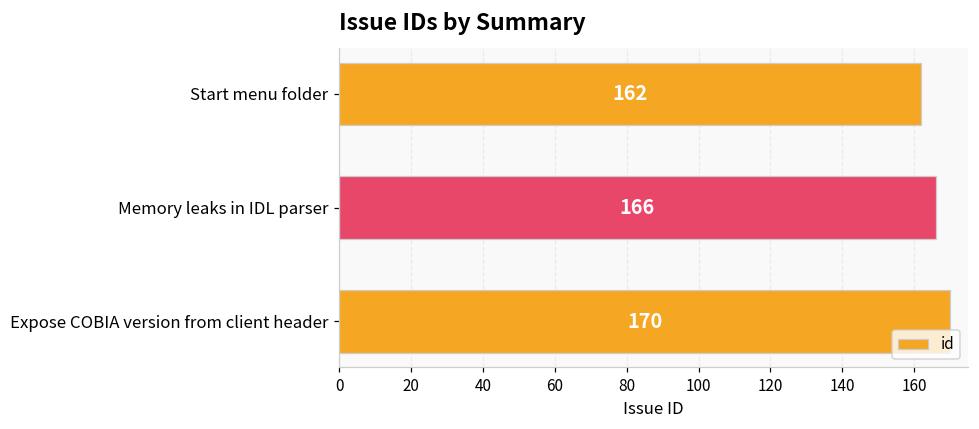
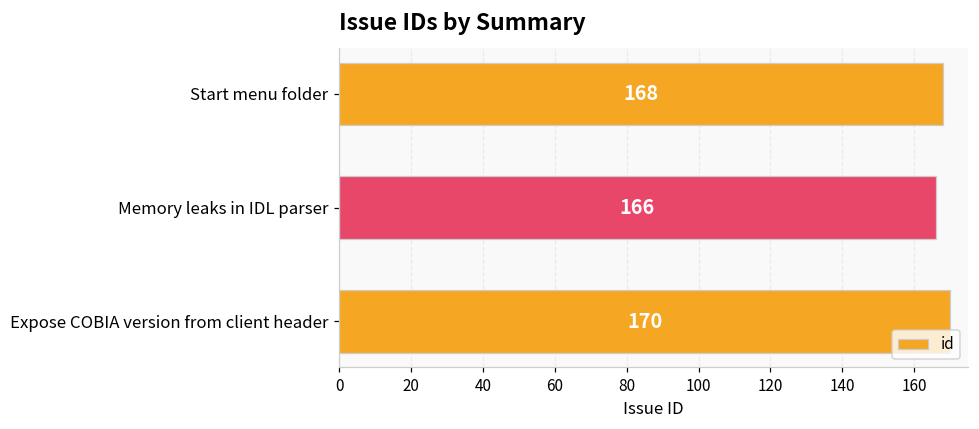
Start menu folder: 162 -> 168
